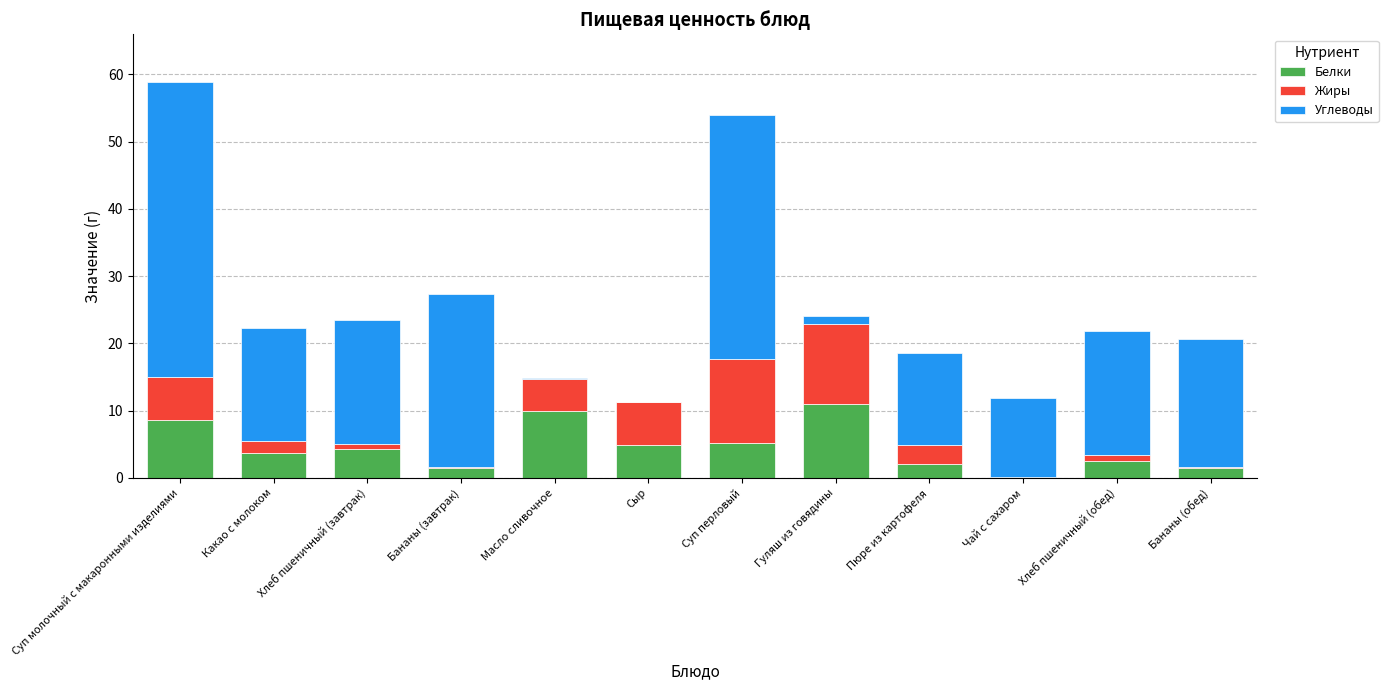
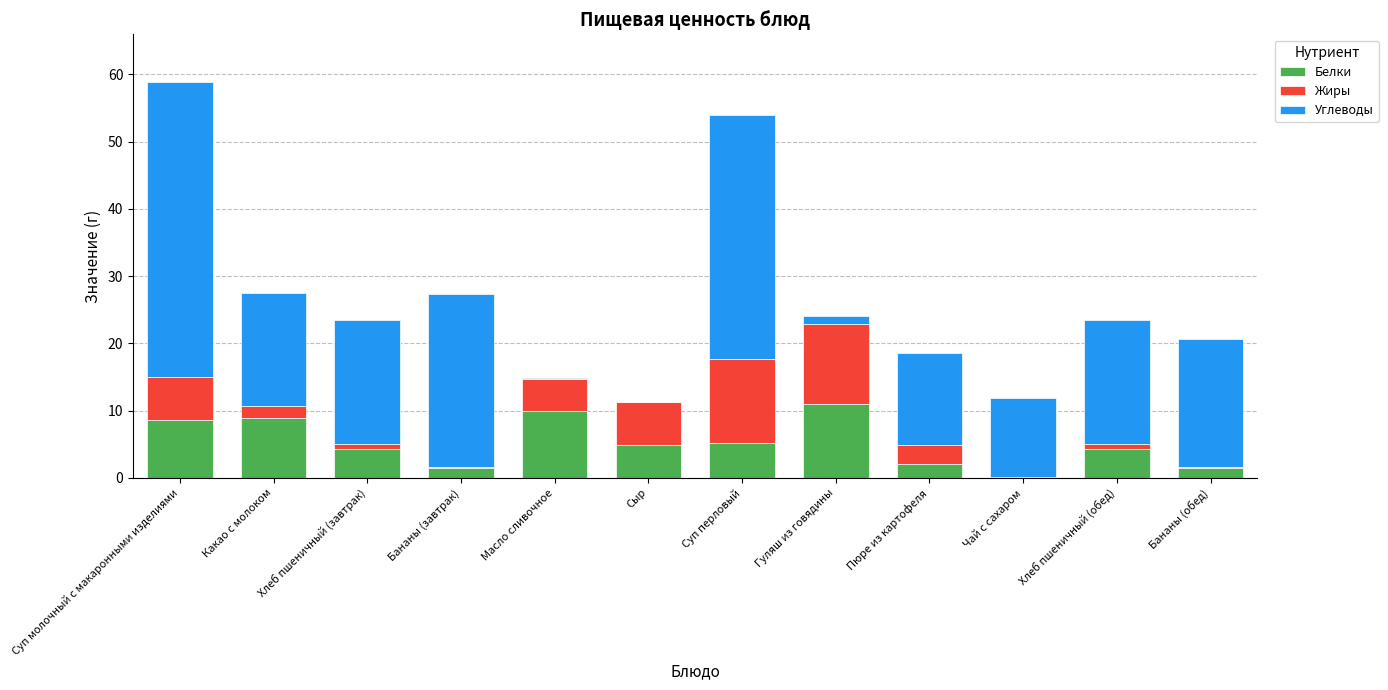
Белки, Какао с молоком: 4 -> 9
Белки, Хлеб пшеничный (обед): 3 -> 4
